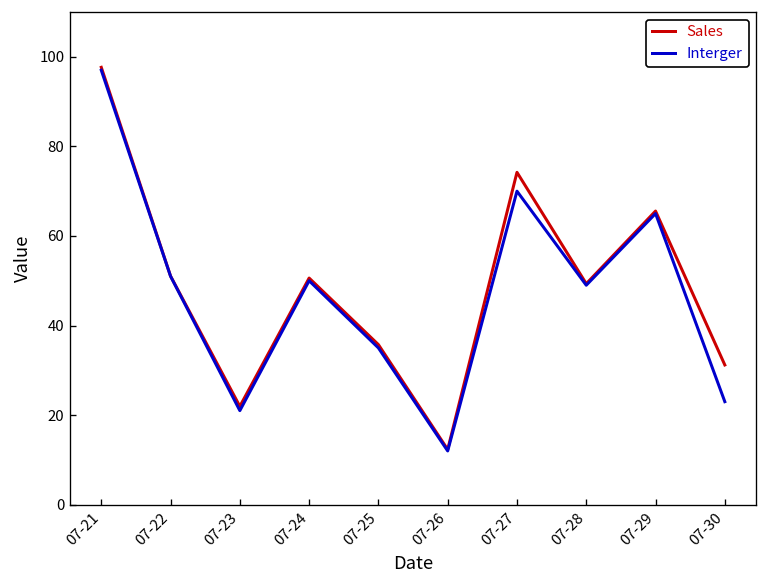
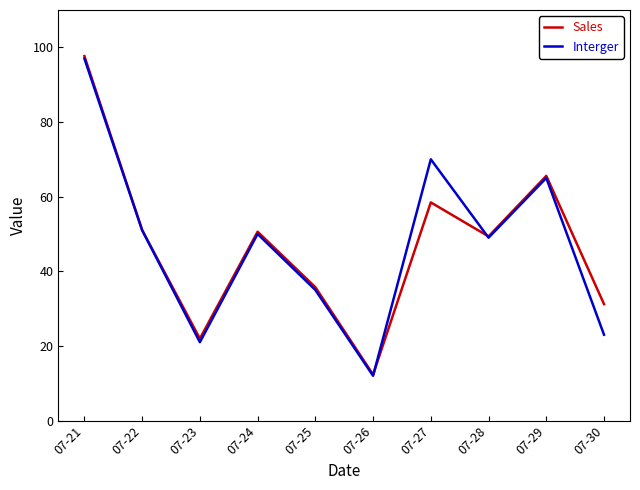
Sales, 07-27: 74 -> 58
